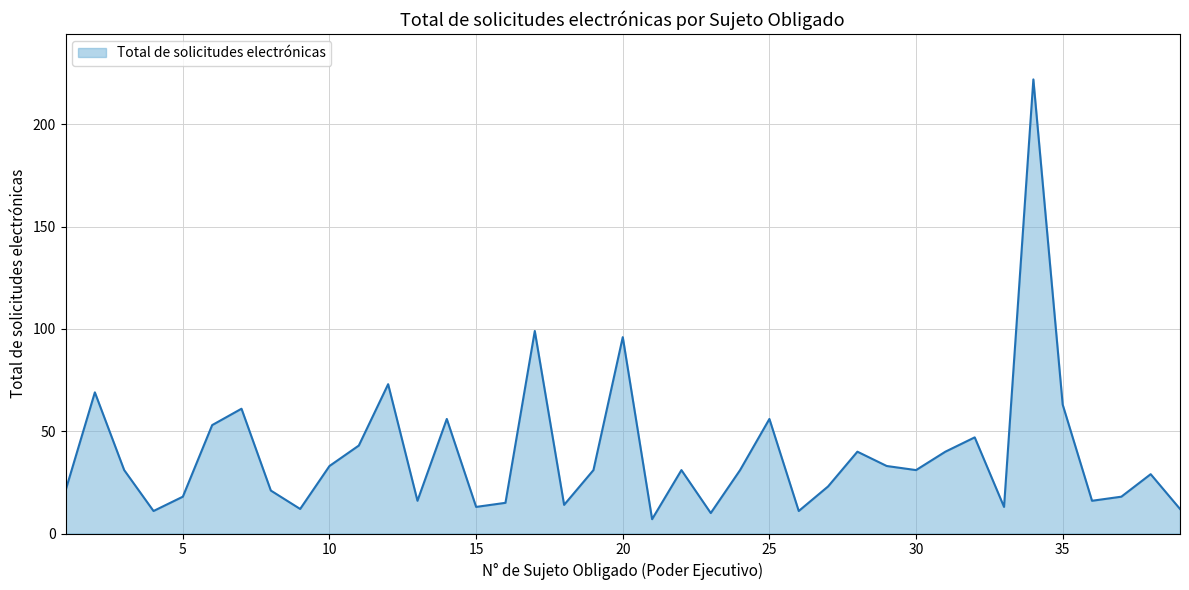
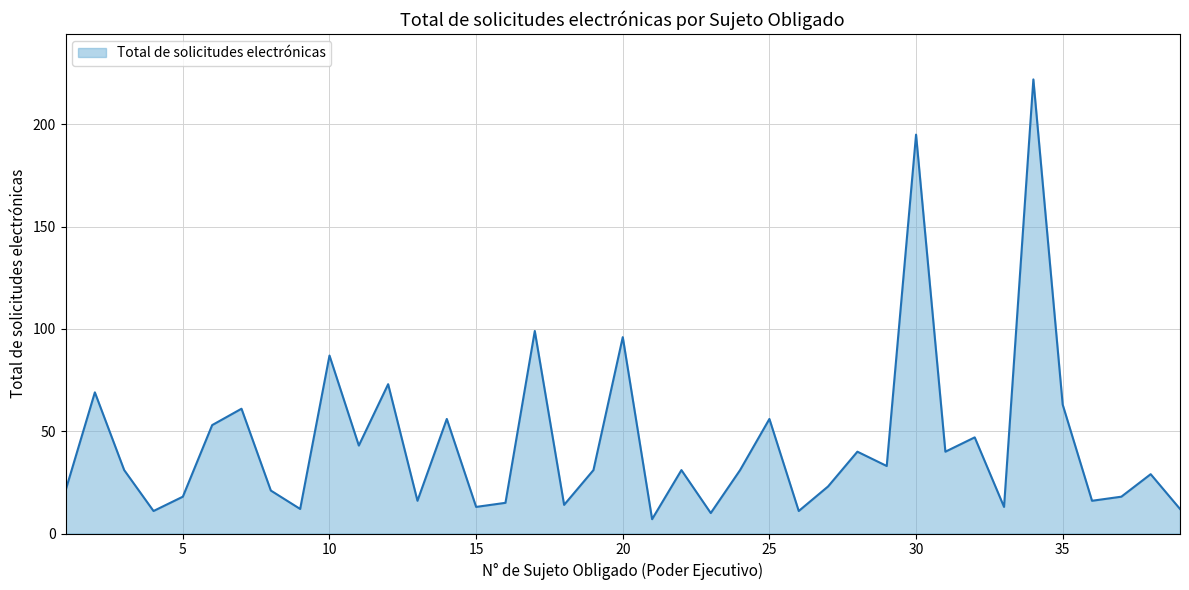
10: 33 -> 87
30: 31 -> 195
